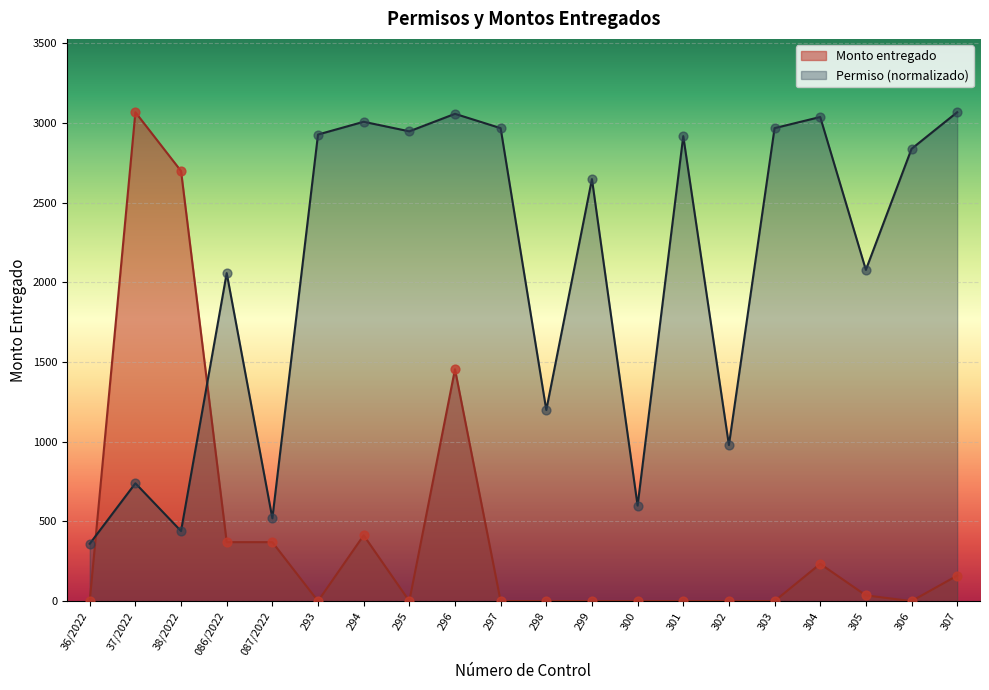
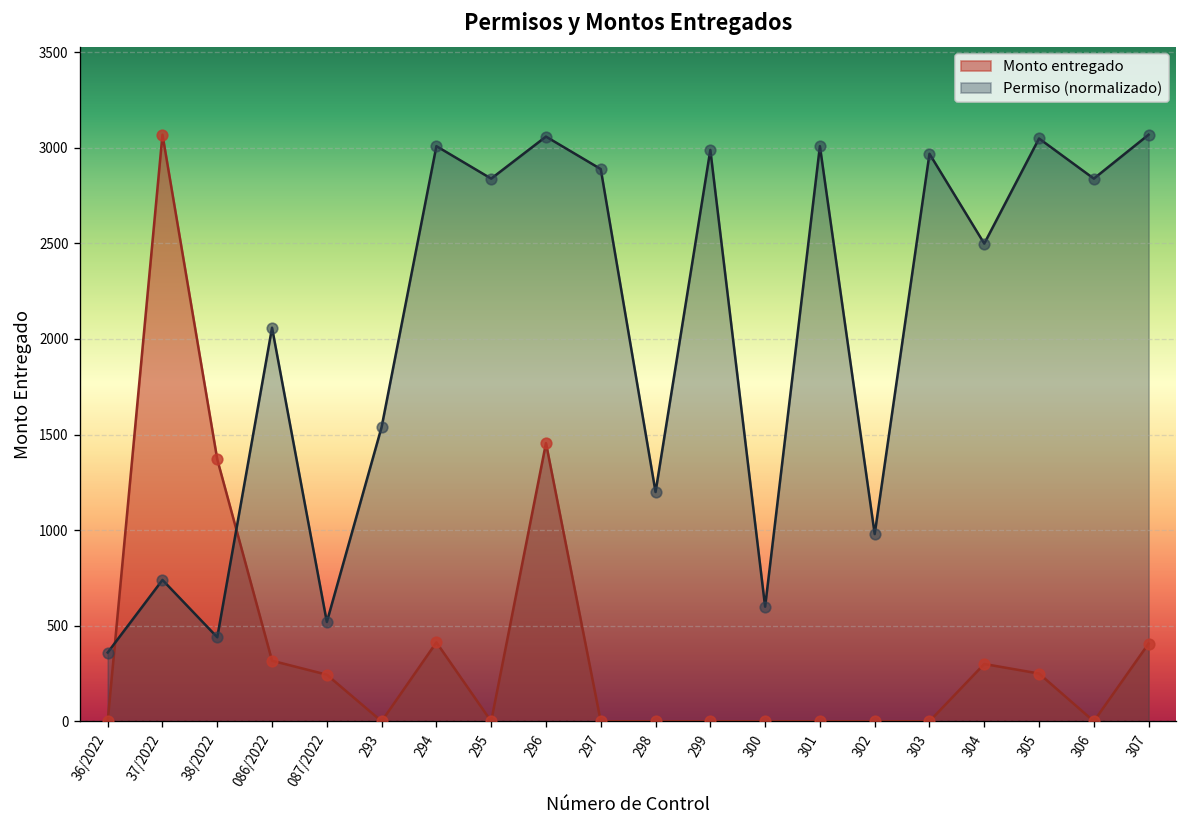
Monto entregado, 38/2022: 2700 -> 1370
Monto entregado, 086/2022: 370 -> 320
Monto entregado, 087/2022: 370 -> 240
Permiso (normalizado), 293: 2930 -> 1540
Permiso (normalizado), 295: 2950 -> 2840
Permiso (normalizado), 297: 2970 -> 2890
Permiso (normalizado), 299: 2650 -> 2990
Permiso (normalizado), 301: 2920 -> 3010
Monto entregado, 304: 230 -> 300
Permiso (normalizado), 304: 3040 -> 2500
Monto entregado, 305: 40 -> 250
Permiso (normalizado), 305: 2080 -> 3050
Monto entregado, 307: 160 -> 410
